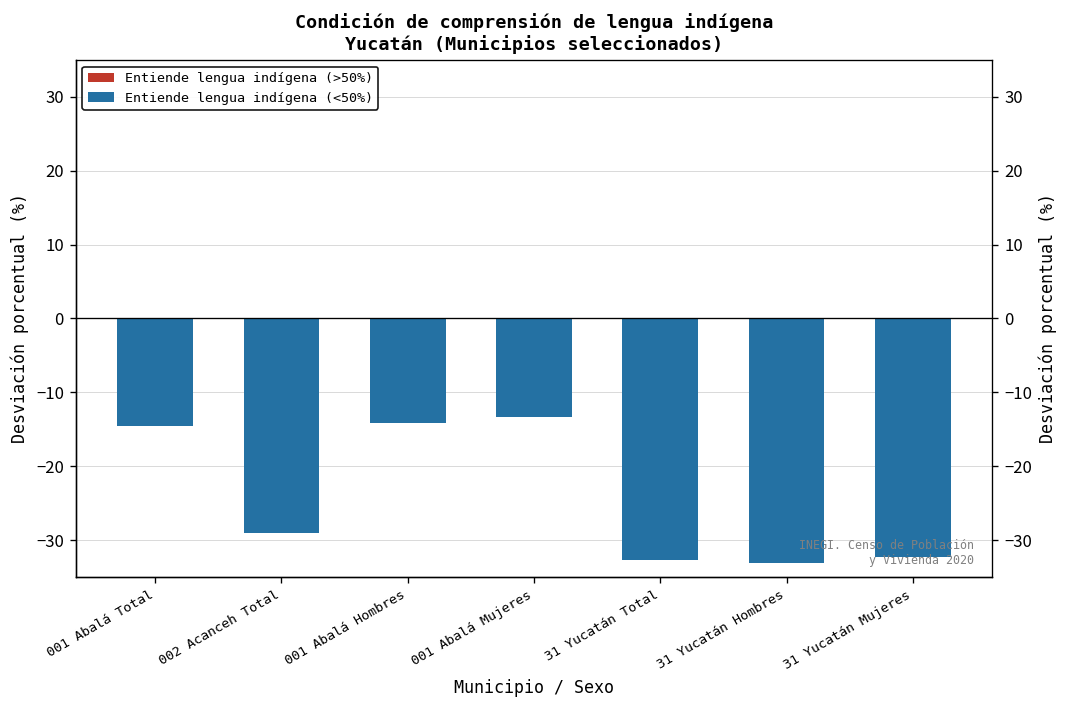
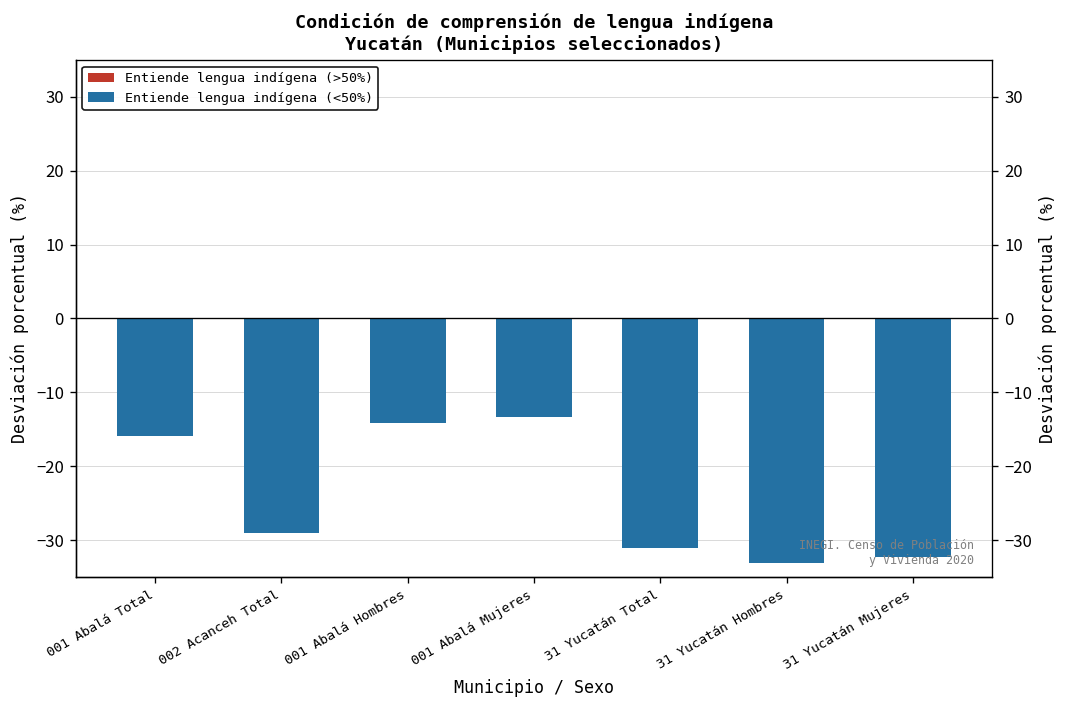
001 Abalá Total: -14 -> -16
31 Yucatán Total: -33 -> -31
